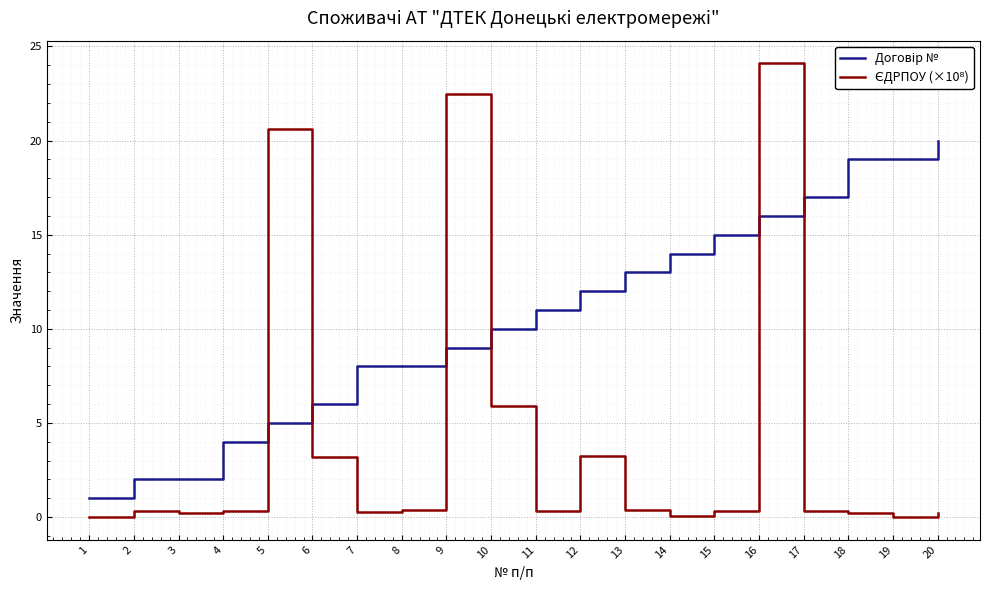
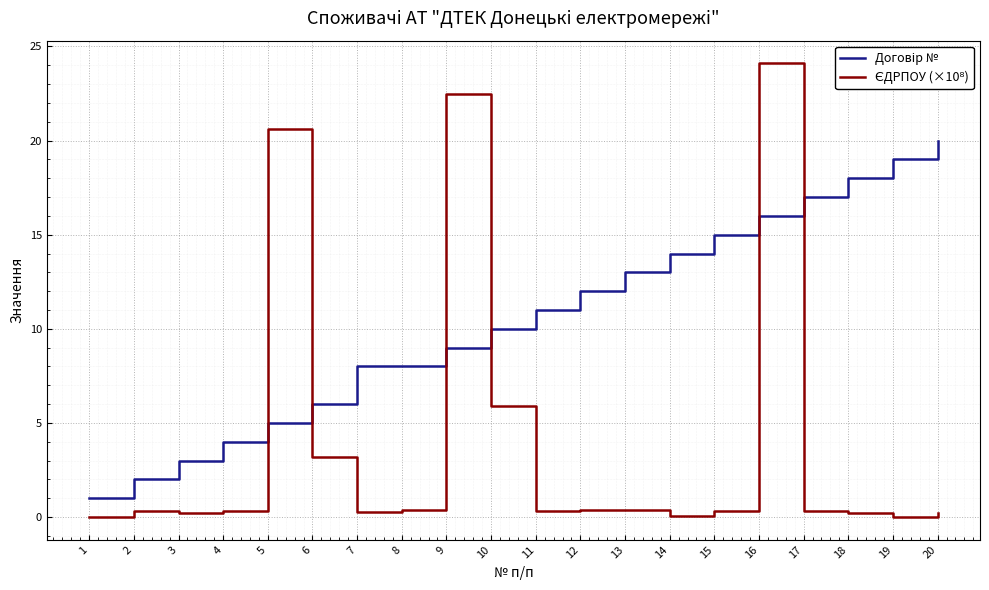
Договір №, 3: 2 -> 3
ЄДРПОУ (×10⁸), 12: 3.3 -> 0.4
Договір №, 18: 19 -> 18
